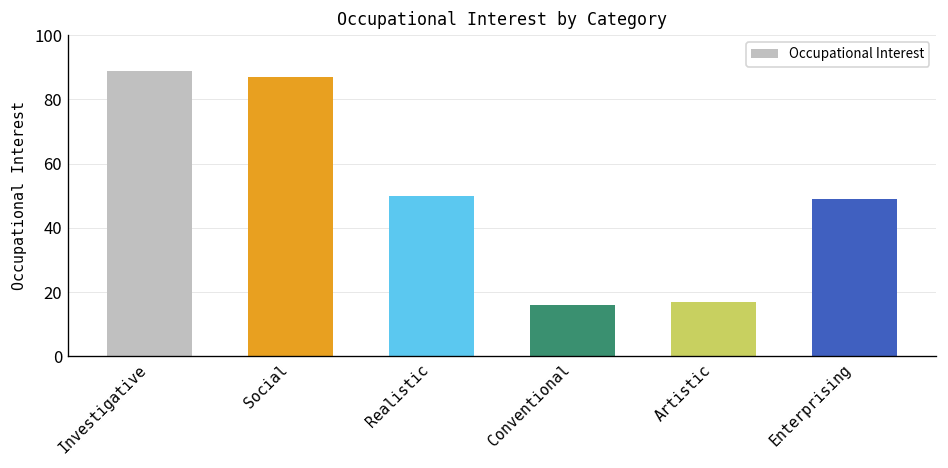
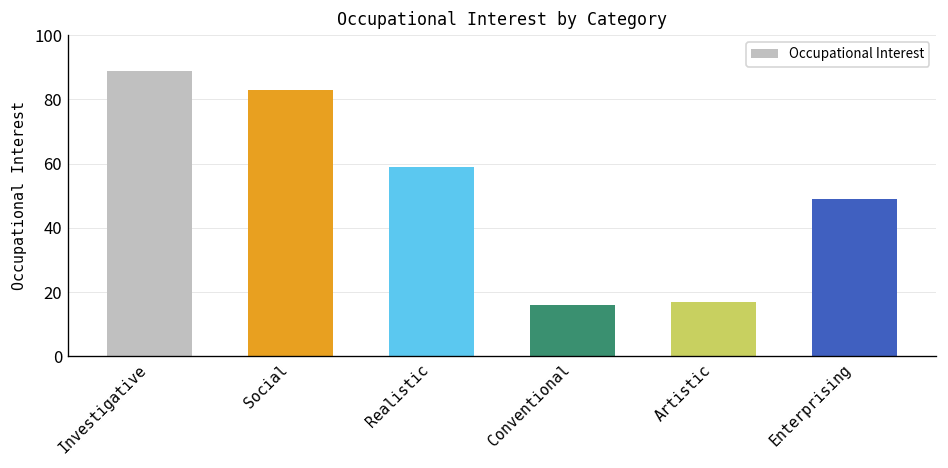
Social: 87 -> 83
Realistic: 50 -> 59
